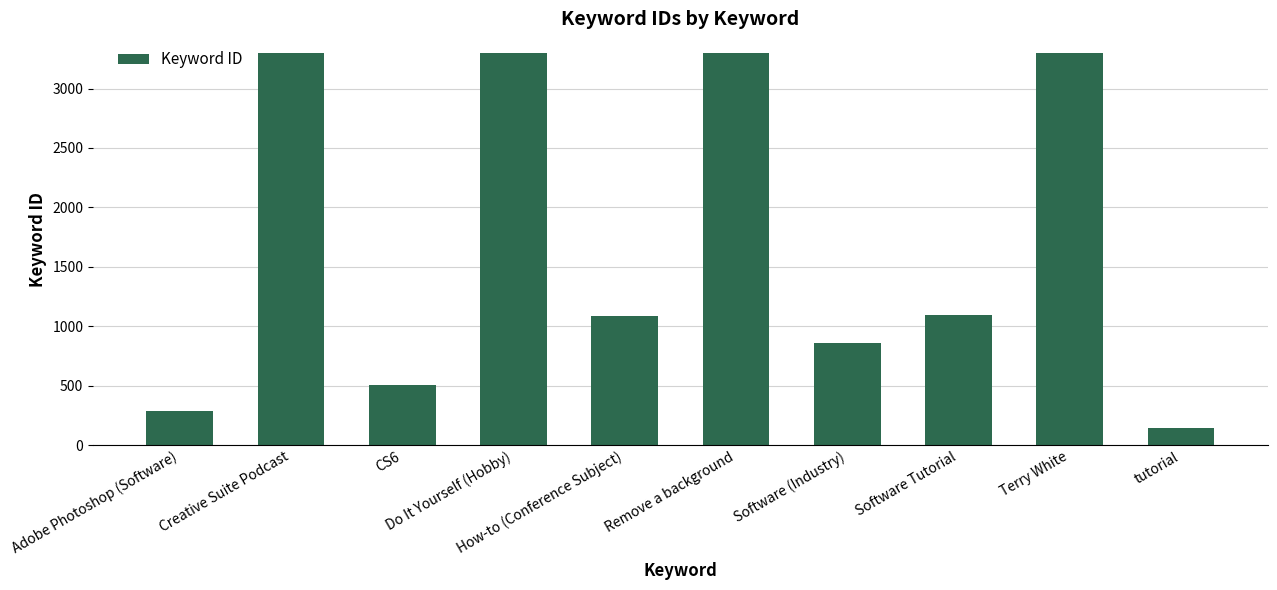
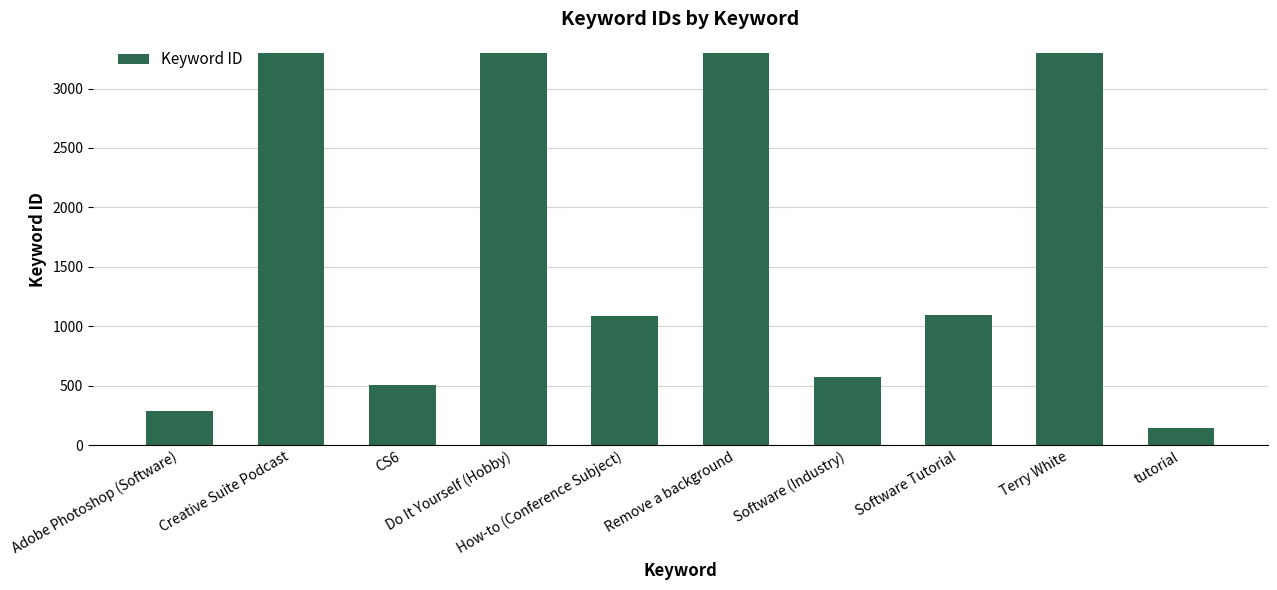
Software (Industry): 860 -> 570
